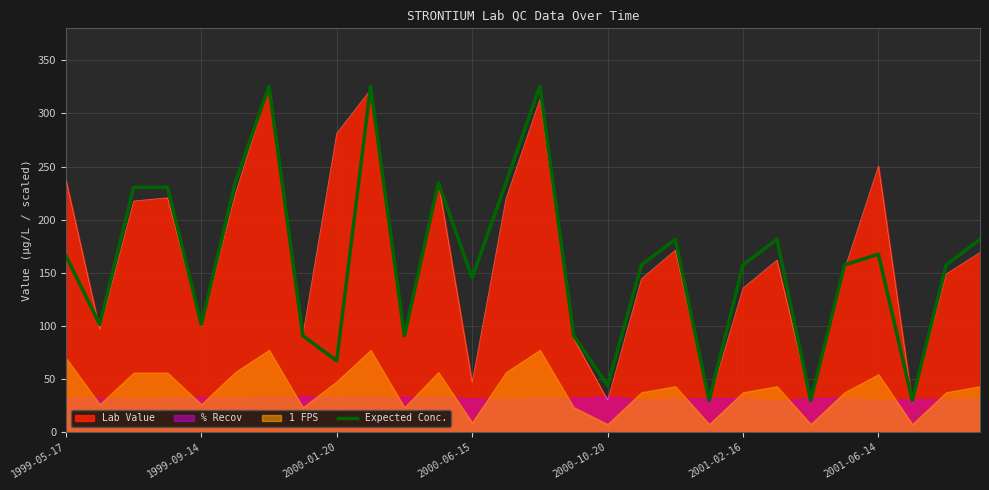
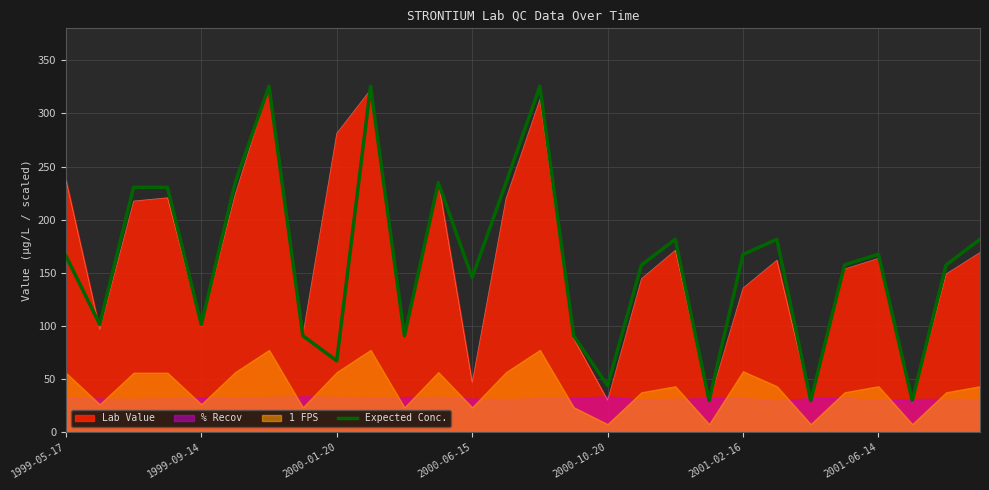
1 FPS, 1999-05-17: 70 -> 56
1 FPS, 2000-01-20: 48 -> 57
1 FPS, 2000-06-15: 9 -> 23
Expected Conc., 2001-02-16: 157 -> 167
1 FPS, 2001-02-16: 38 -> 57
Lab Value, 2001-06-14: 251 -> 164
1 FPS, 2001-06-14: 55 -> 43
